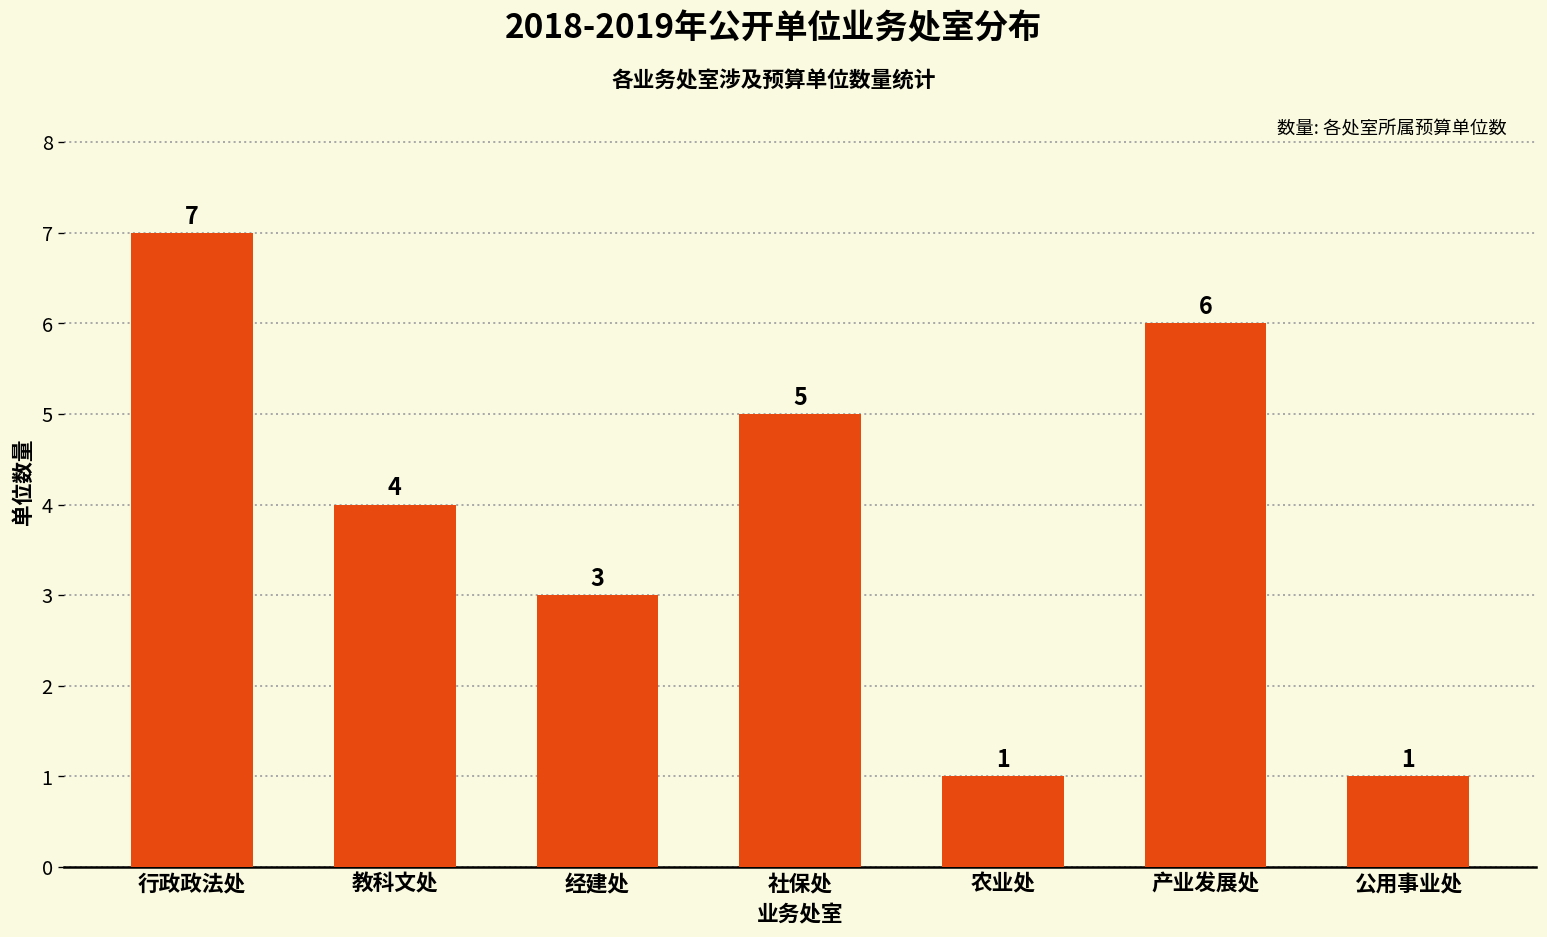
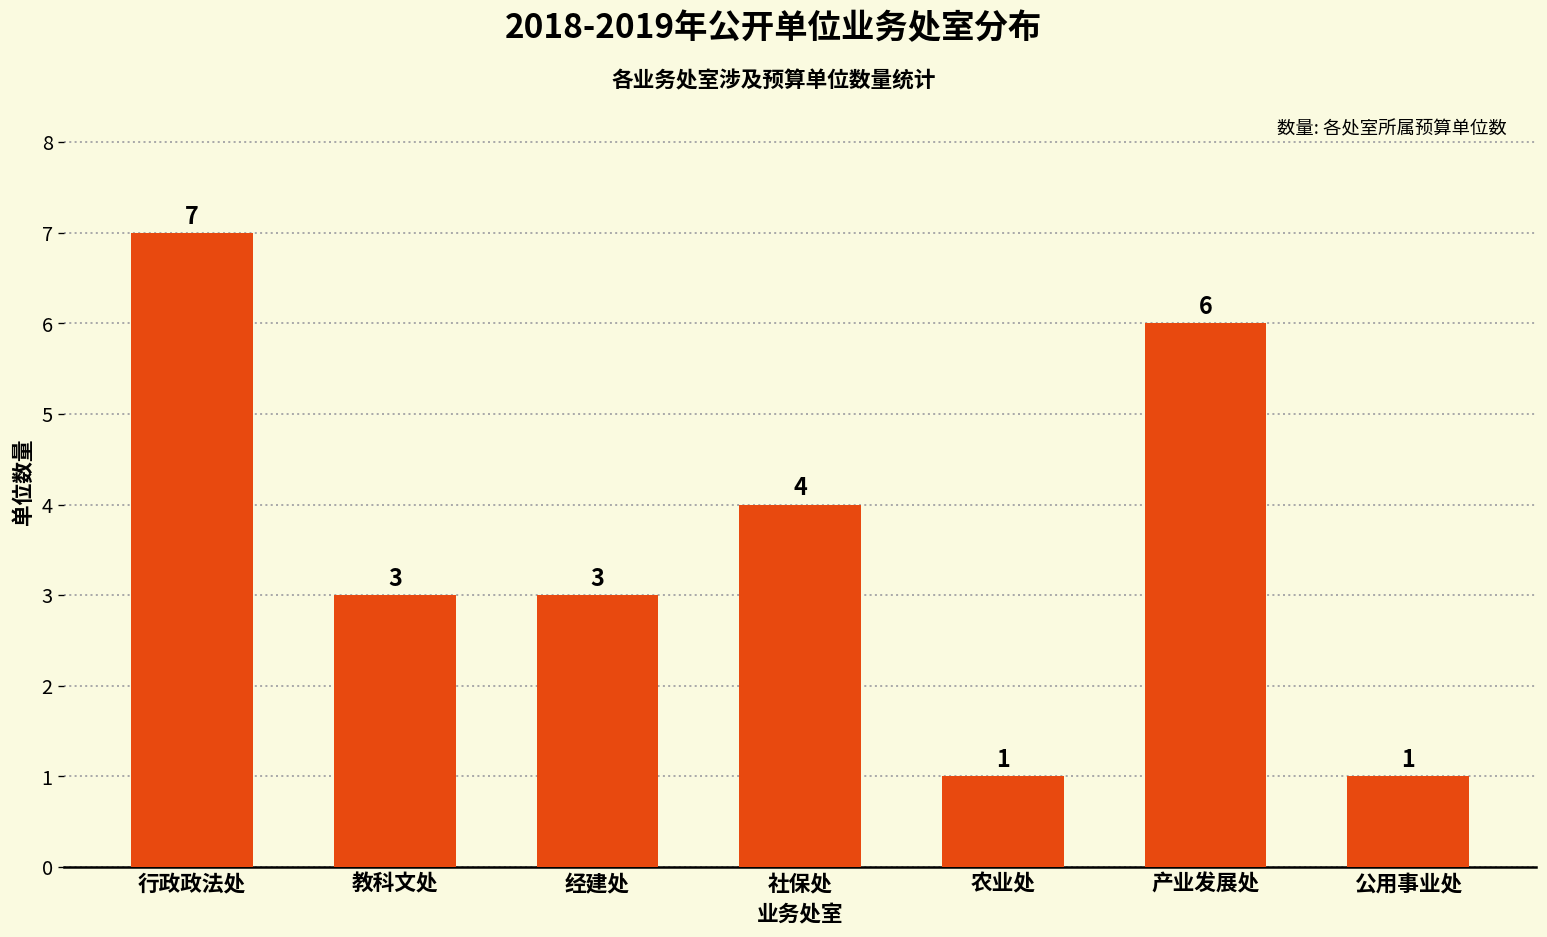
教科文处: 4 -> 3
社保处: 5 -> 4
